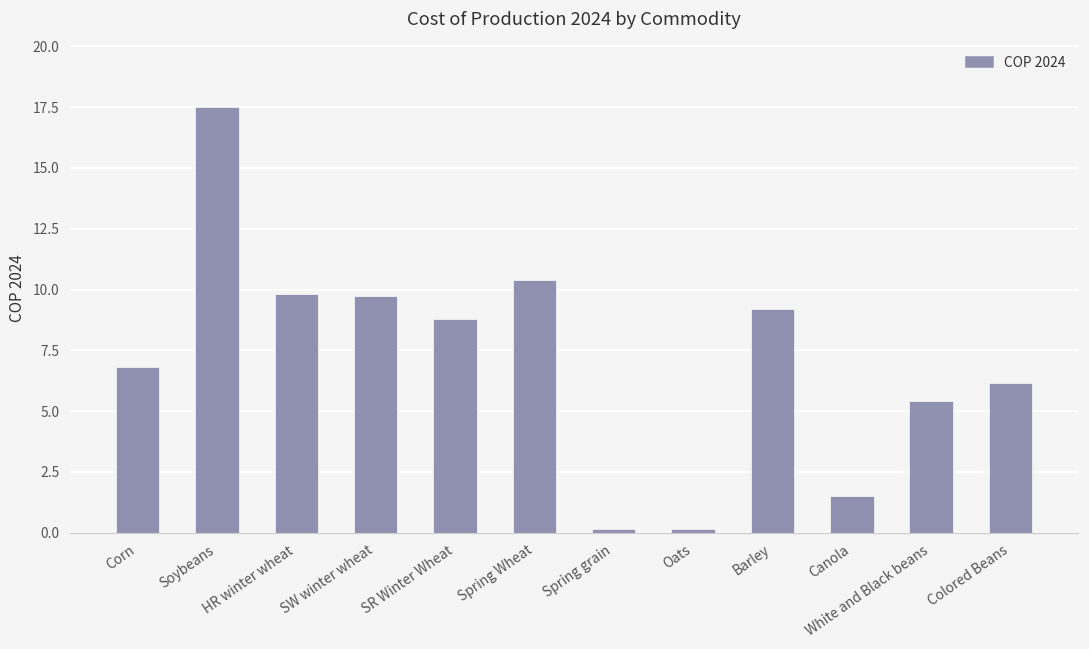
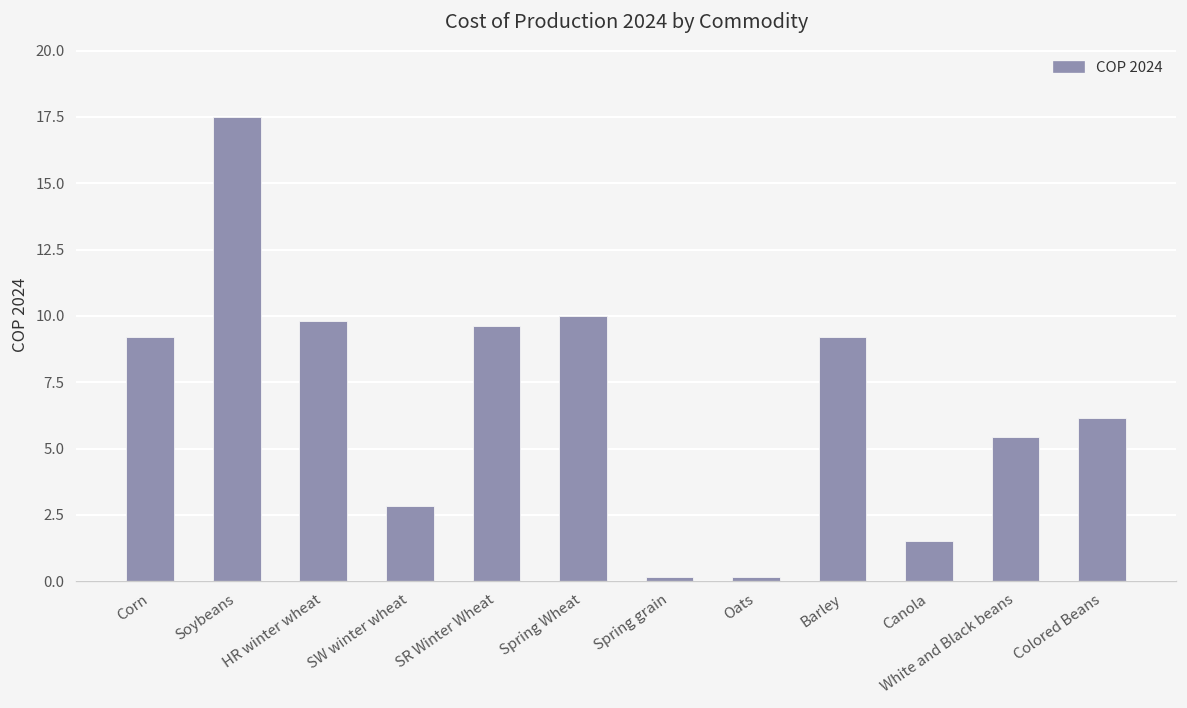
Corn: 6.8 -> 9.2
SW winter wheat: 9.7 -> 2.8
SR Winter Wheat: 8.8 -> 9.6
Spring Wheat: 10.4 -> 10.0
